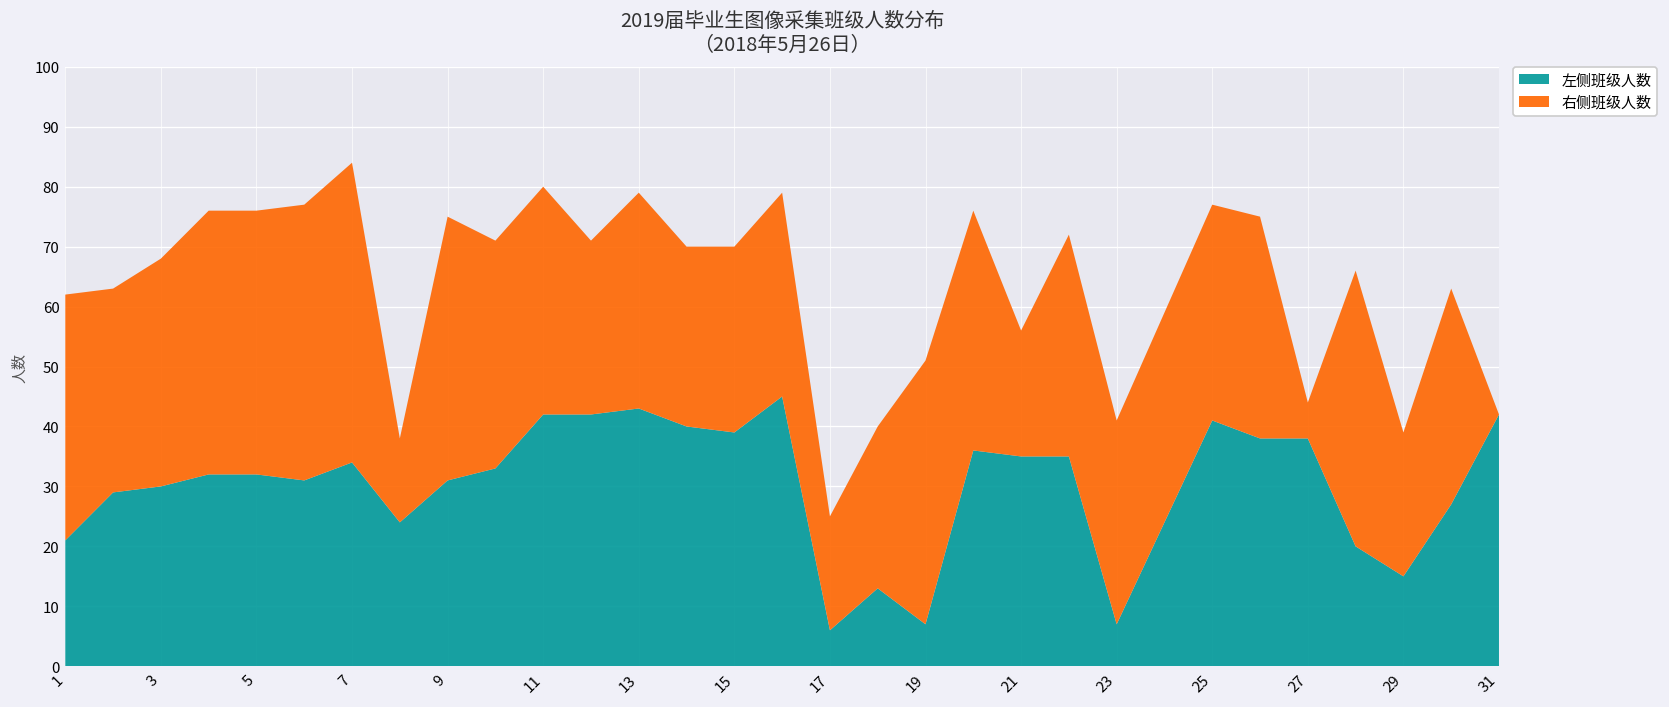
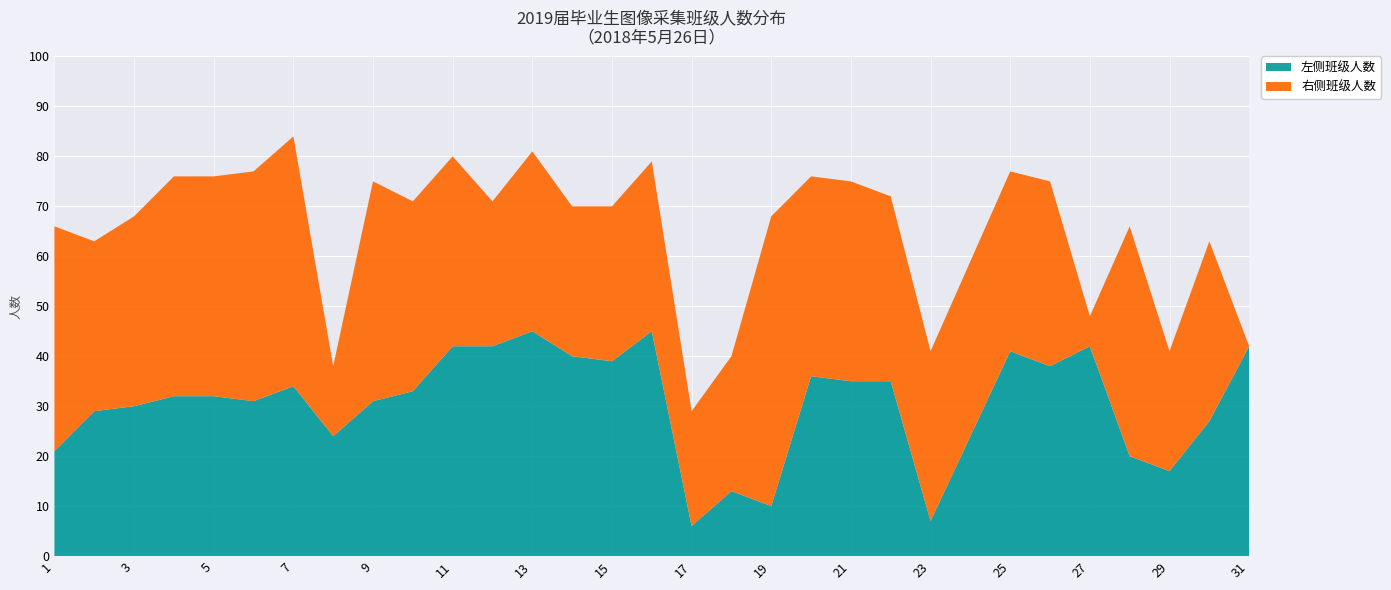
右侧班级人数, 1: 41 -> 45
左侧班级人数, 13: 43 -> 45
右侧班级人数, 17: 19 -> 23
左侧班级人数, 19: 7 -> 10
右侧班级人数, 19: 44 -> 58
右侧班级人数, 21: 21 -> 40
左侧班级人数, 27: 38 -> 42
左侧班级人数, 29: 15 -> 17
